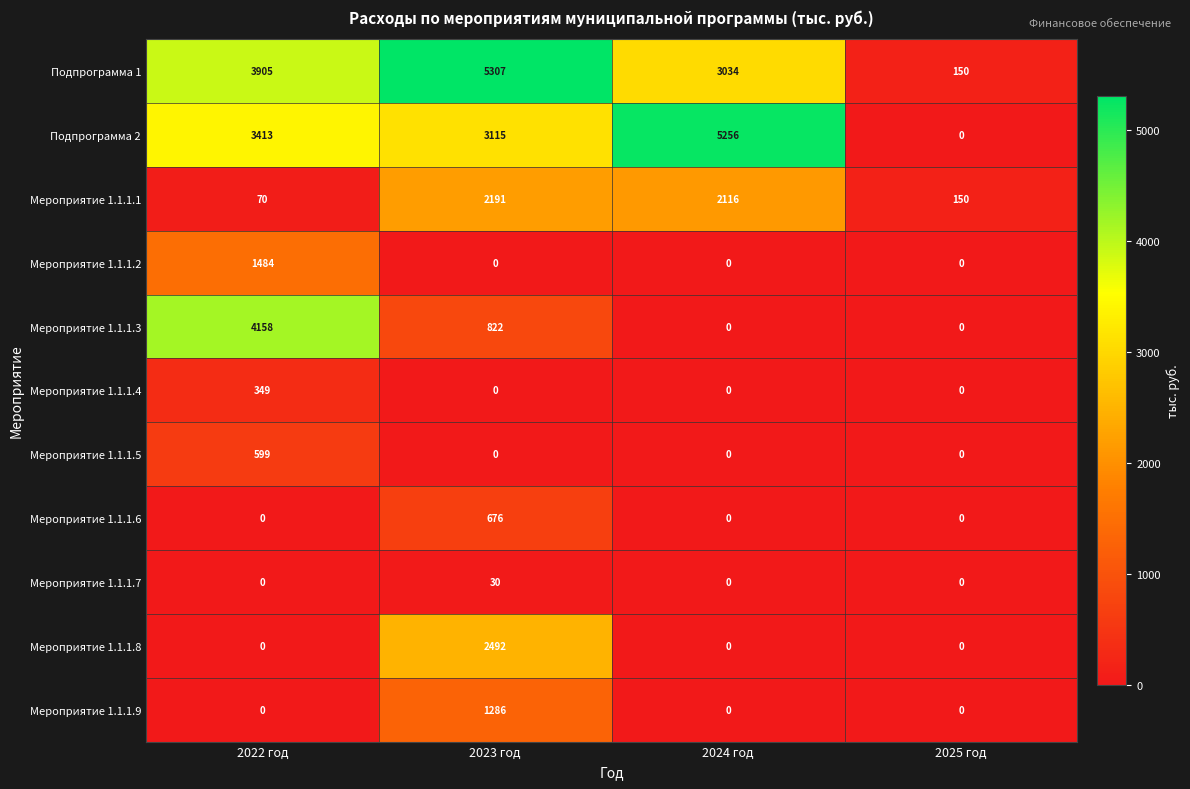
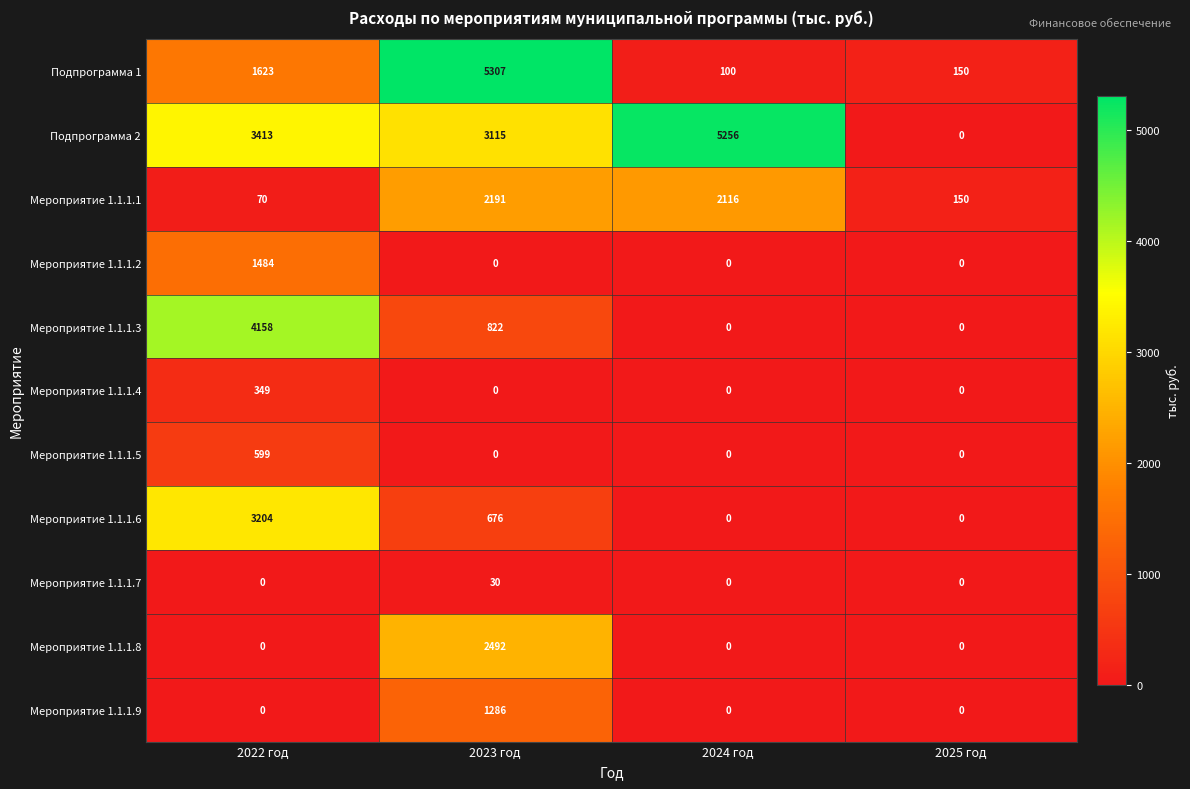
Подпрограмма 1, 2022 год: 3905 -> 1623
Подпрограмма 1, 2024 год: 3034 -> 100
Мероприятие 1.1.1.6, 2022 год: 0 -> 3204
